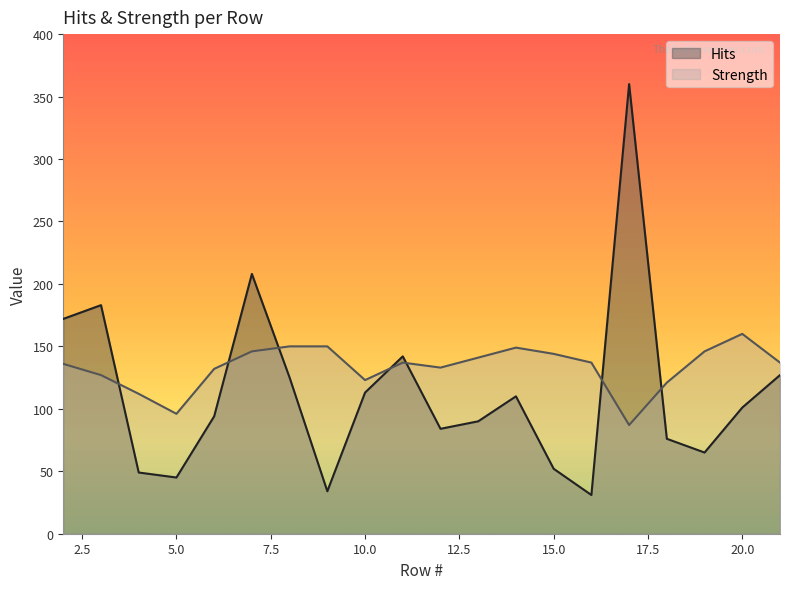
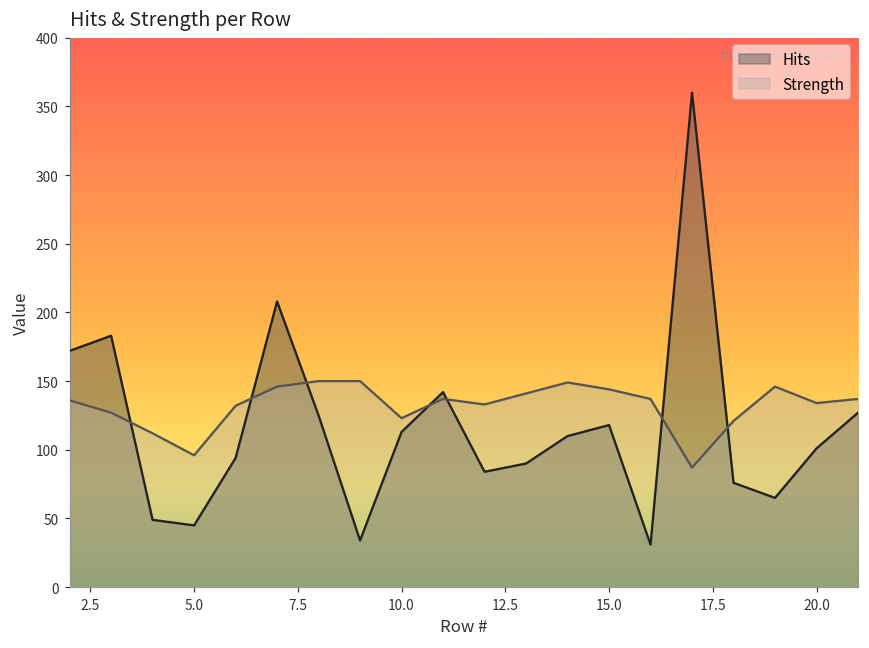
Hits, 15.0: 52 -> 118
Strength, 20.0: 160 -> 134
